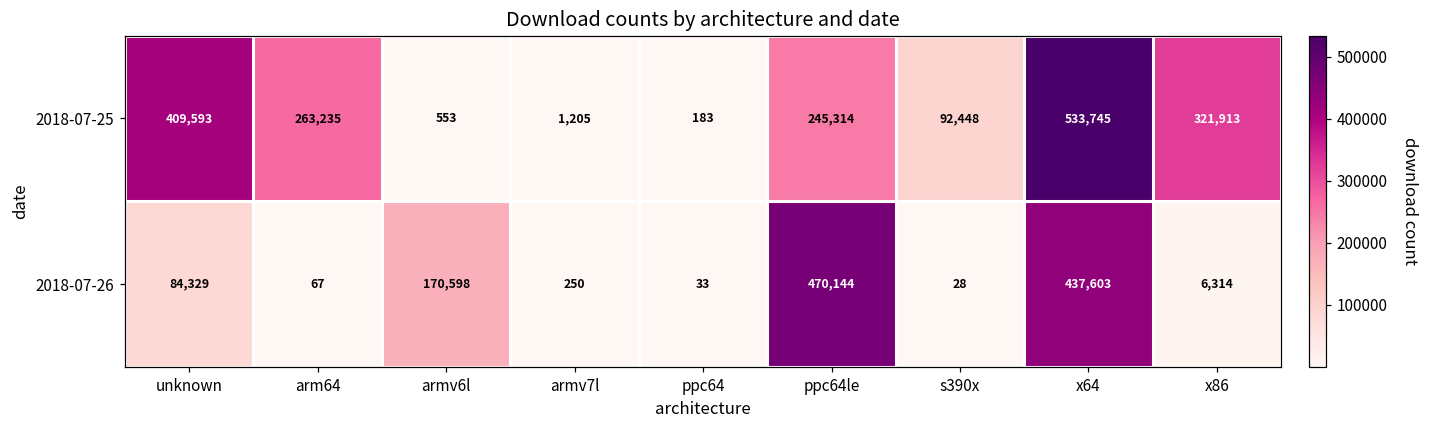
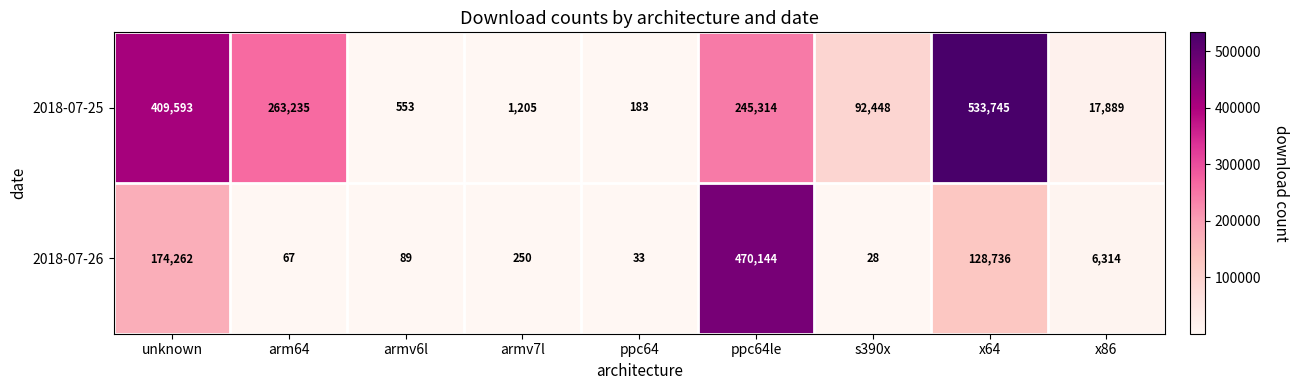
2018-07-25, x86: 321,913 -> 17,889
2018-07-26, unknown: 84,329 -> 174,262
2018-07-26, armv6l: 170,598 -> 89
2018-07-26, x64: 437,603 -> 128,736
